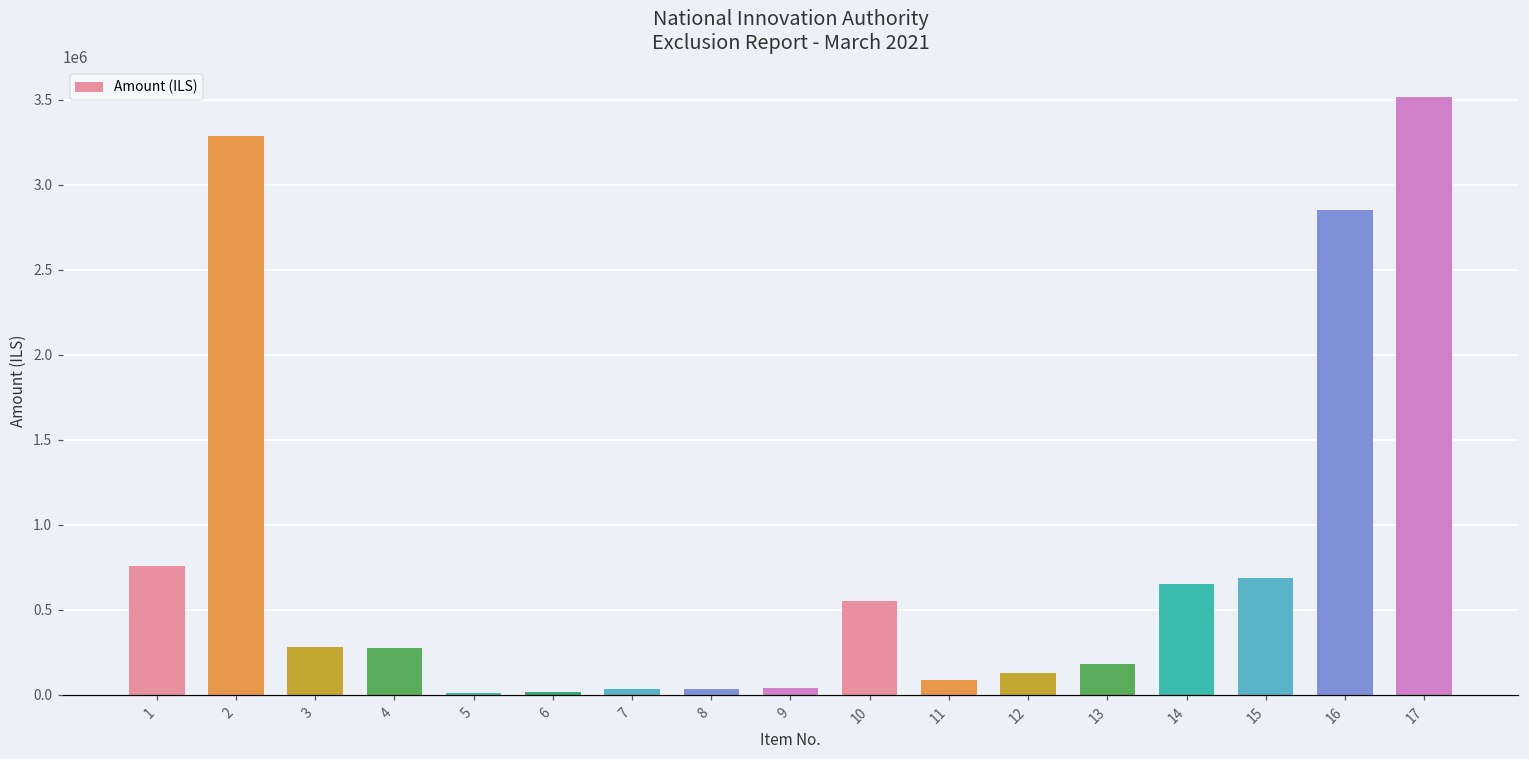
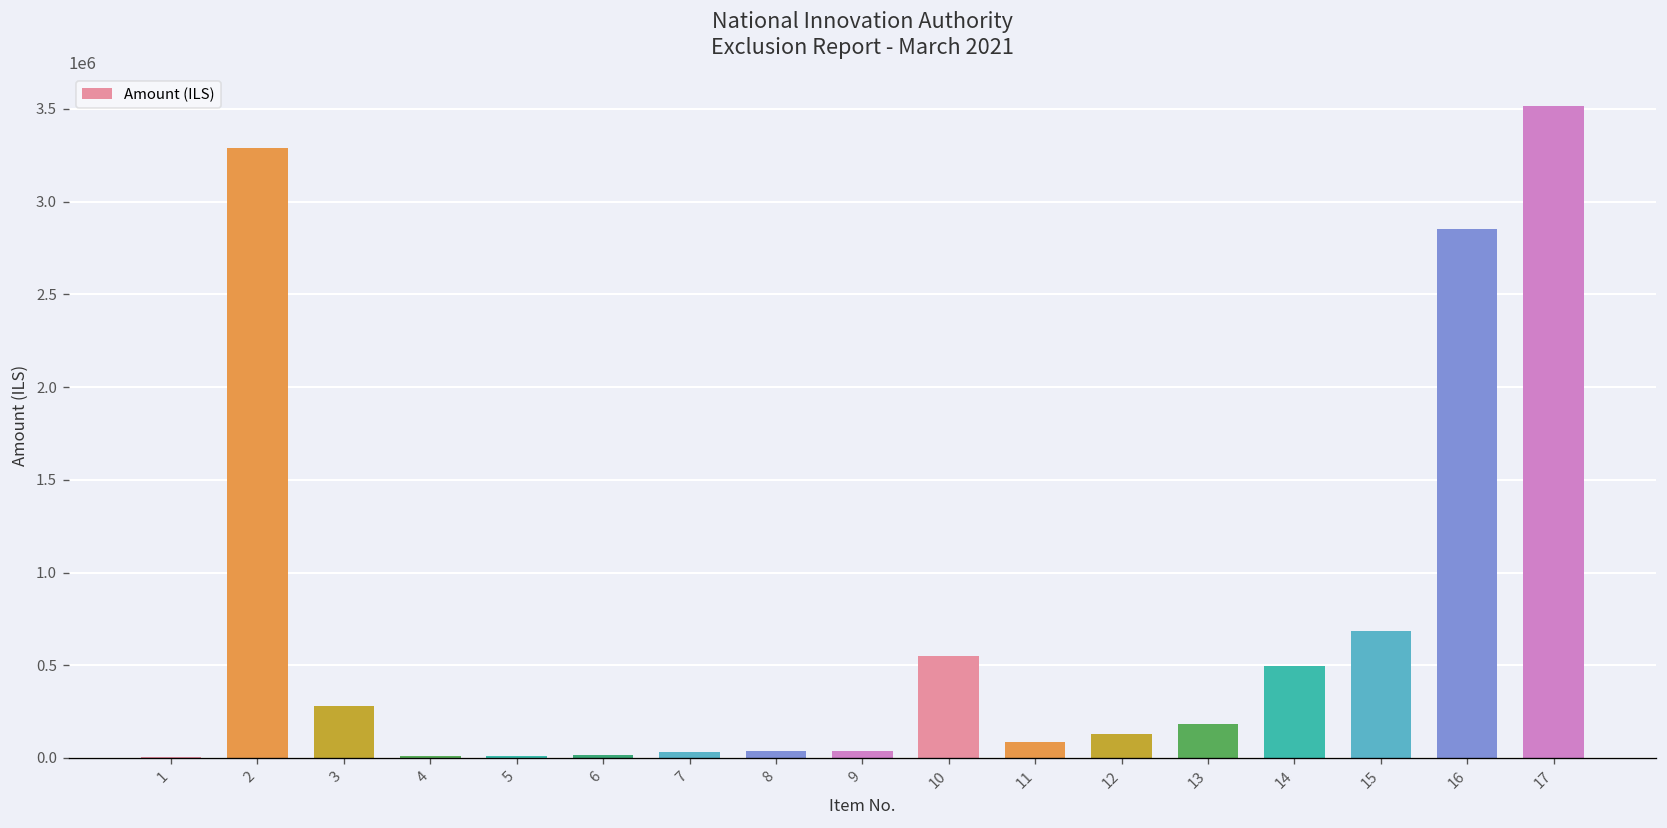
1: 760000 -> 0
4: 280000 -> 10000
14: 650000 -> 500000
